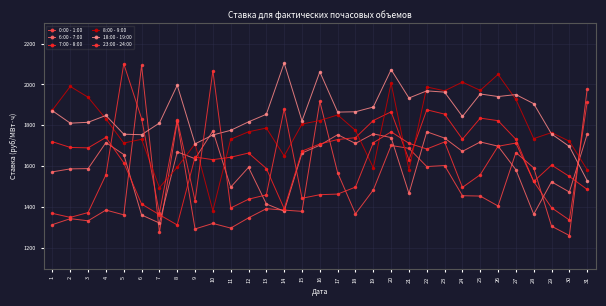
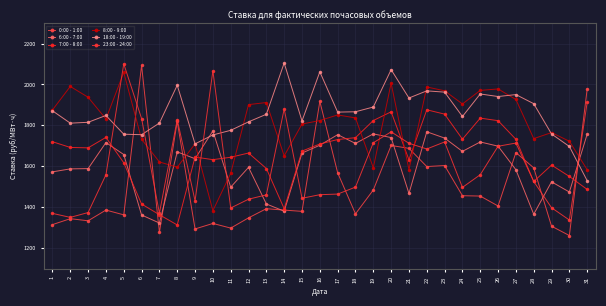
8:00 - 9:00, 5: 1710 -> 2060
8:00 - 9:00, 7: 1500 -> 1620
8:00 - 9:00, 11: 1730 -> 1570
8:00 - 9:00, 12: 1770 -> 1900
8:00 - 9:00, 13: 1790 -> 1910
8:00 - 9:00, 18: 1780 -> 1840
8:00 - 9:00, 24: 2010 -> 1900
8:00 - 9:00, 26: 2050 -> 1980
